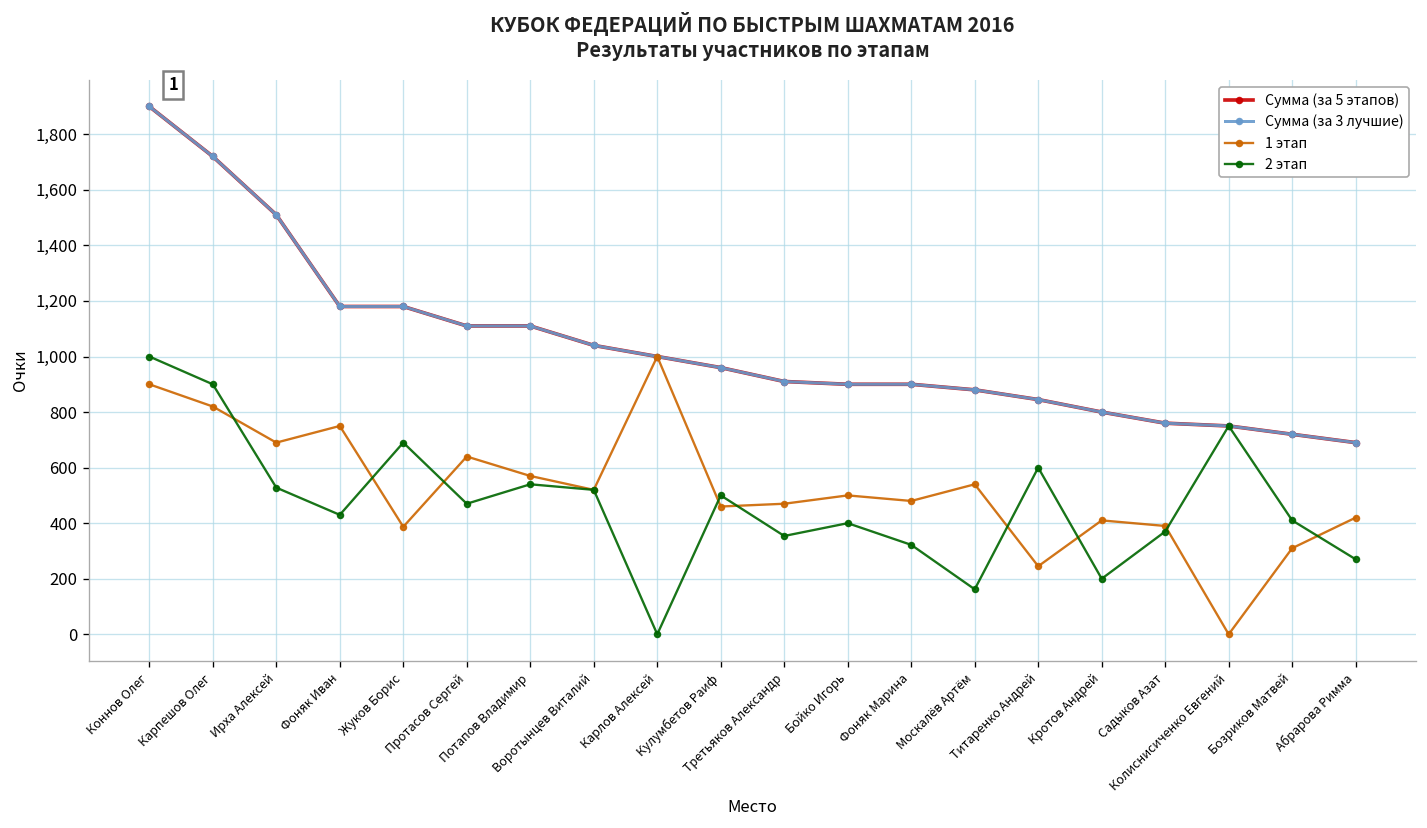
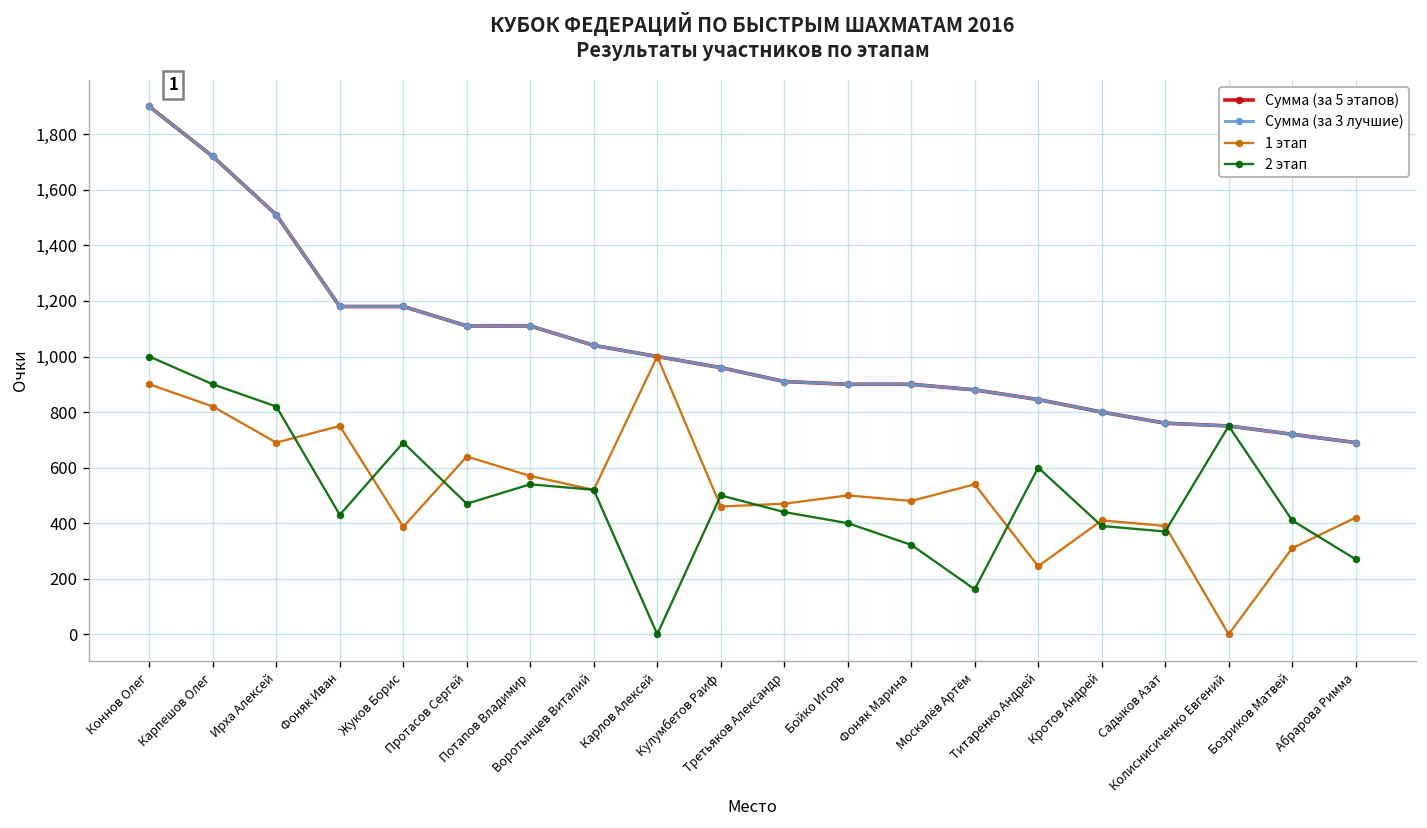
2 этап, Ирха Алексей: 530 -> 820
2 этап, Третьяков Александр: 350 -> 440
2 этап, Кротов Андрей: 200 -> 390
